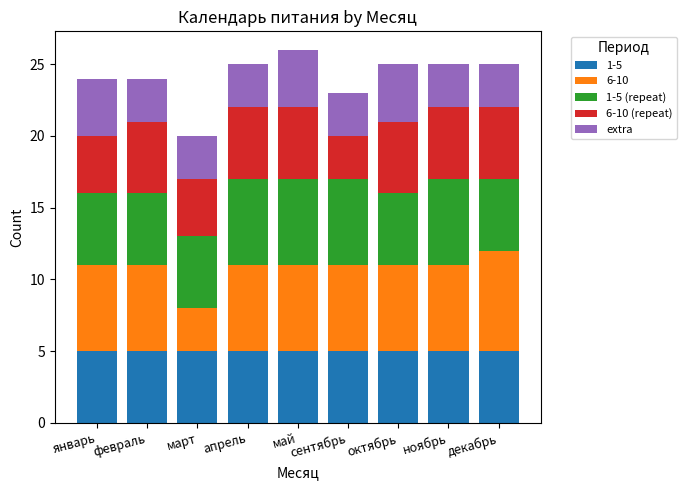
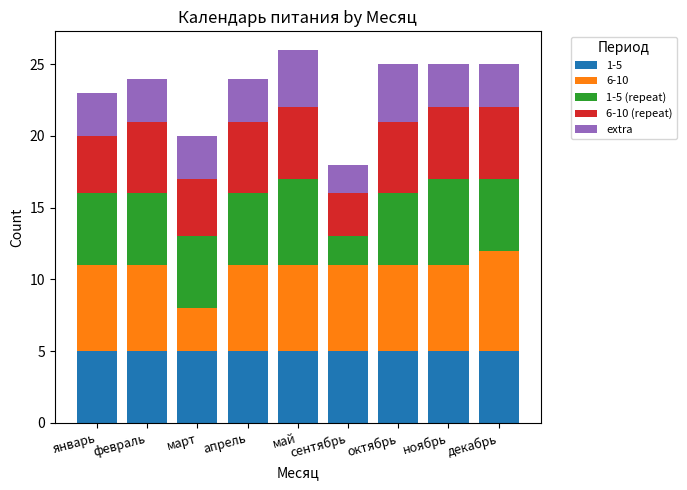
extra, январь: 4 -> 3
1-5 (repeat), апрель: 6 -> 5
1-5 (repeat), сентябрь: 6 -> 2
extra, сентябрь: 3 -> 2
